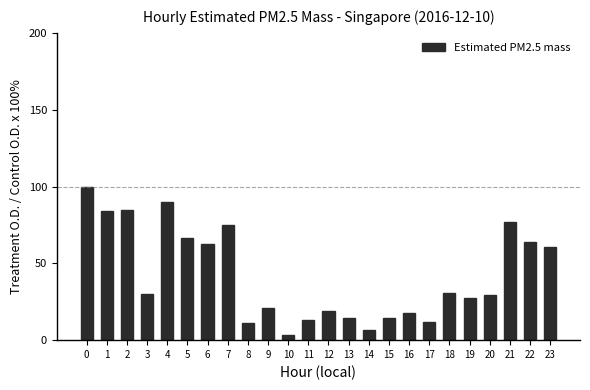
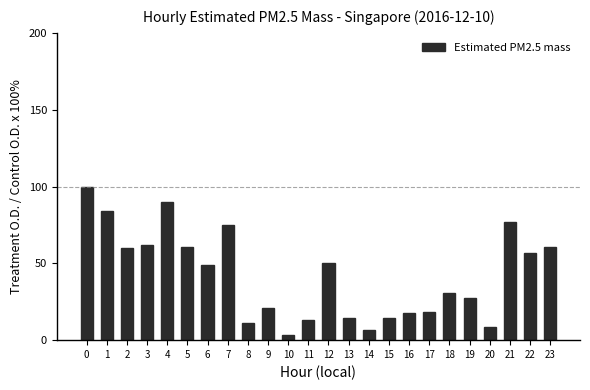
2: 85 -> 60
3: 30 -> 62
5: 67 -> 61
6: 63 -> 49
12: 19 -> 50
17: 12 -> 18
20: 29 -> 9
22: 64 -> 56
